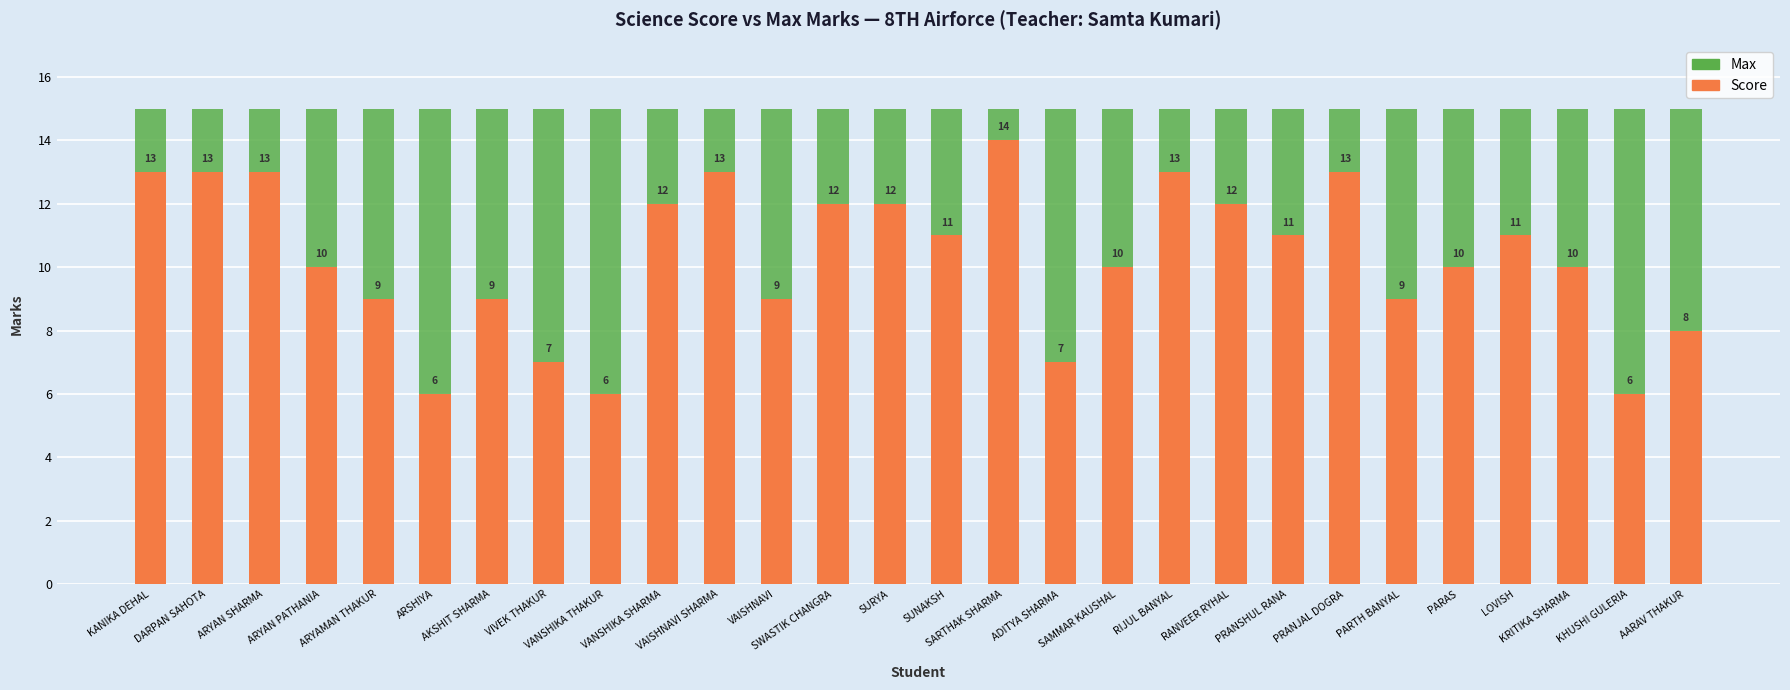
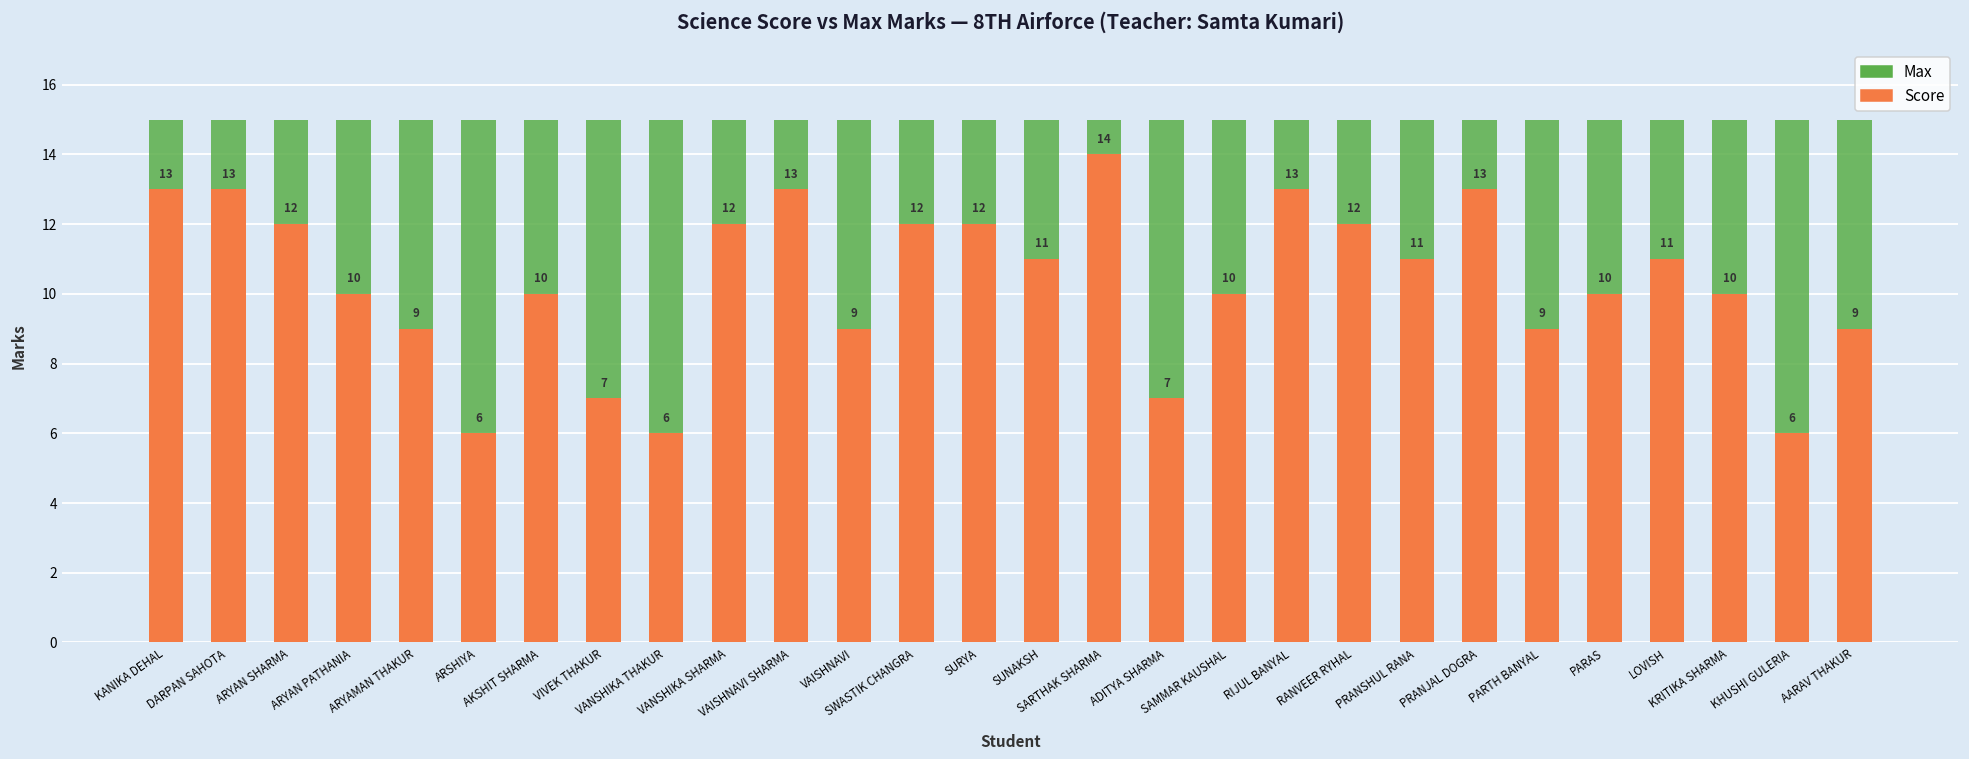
Score, ARYAN SHARMA: 13 -> 12
Score, AKSHIT SHARMA: 9 -> 10
Score, AARAV THAKUR: 8 -> 9
